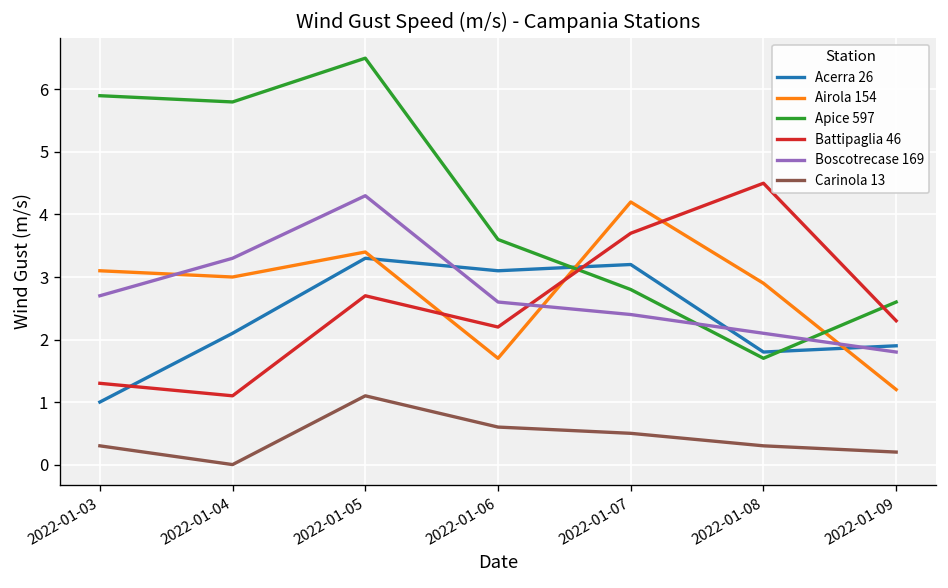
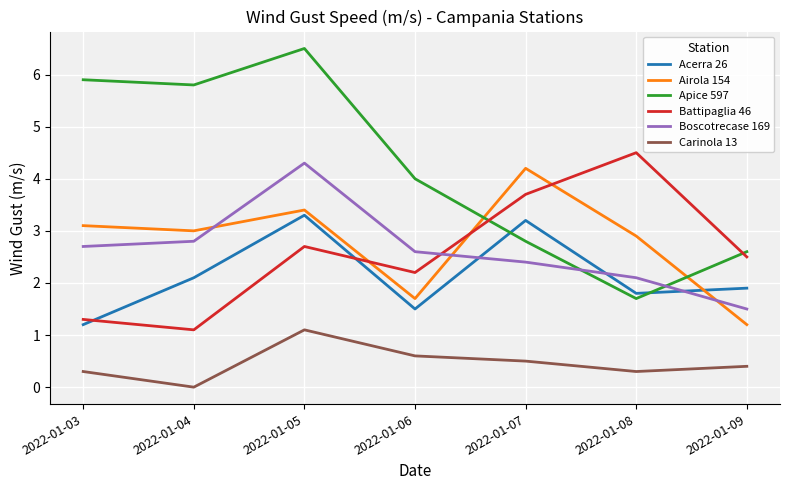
Acerra 26, 2022-01-03: 1.0 -> 1.2
Boscotrecase 169, 2022-01-04: 3.3 -> 2.8
Acerra 26, 2022-01-06: 3.1 -> 1.5
Apice 597, 2022-01-06: 3.6 -> 4.0
Battipaglia 46, 2022-01-09: 2.3 -> 2.5
Boscotrecase 169, 2022-01-09: 1.8 -> 1.5
Carinola 13, 2022-01-09: 0.2 -> 0.4
